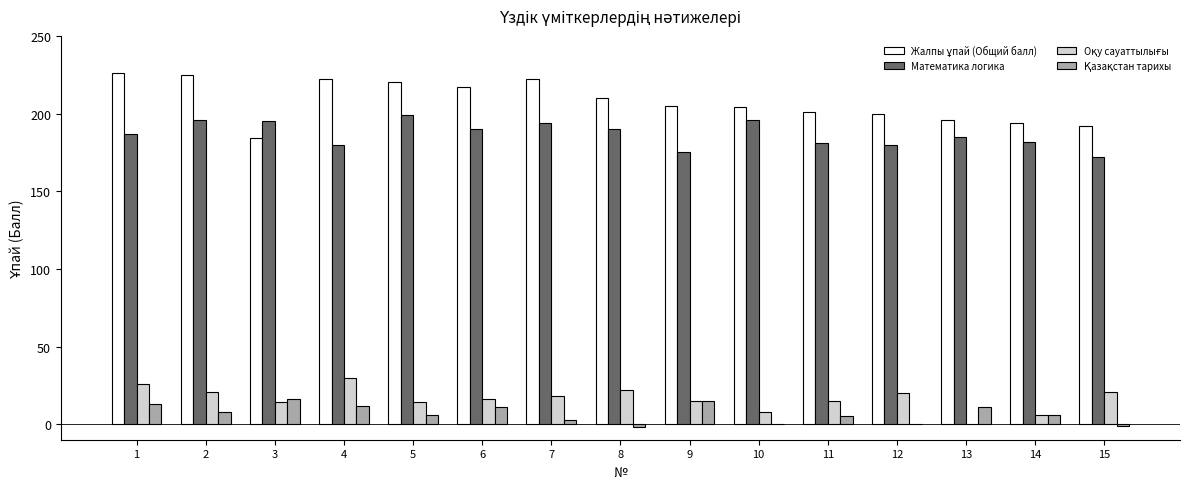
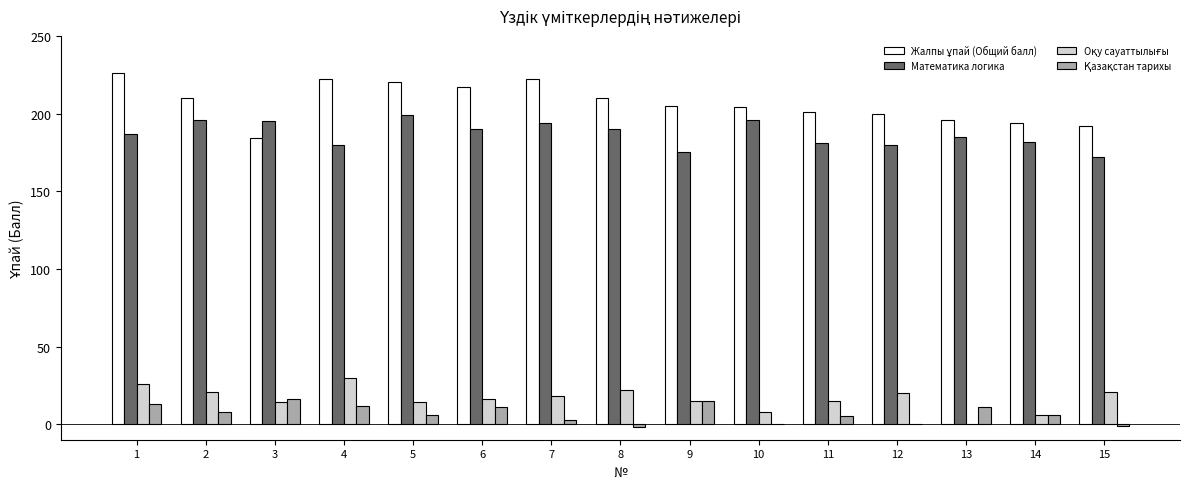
Жалпы ұпай (Общий балл), 2: 225 -> 210
